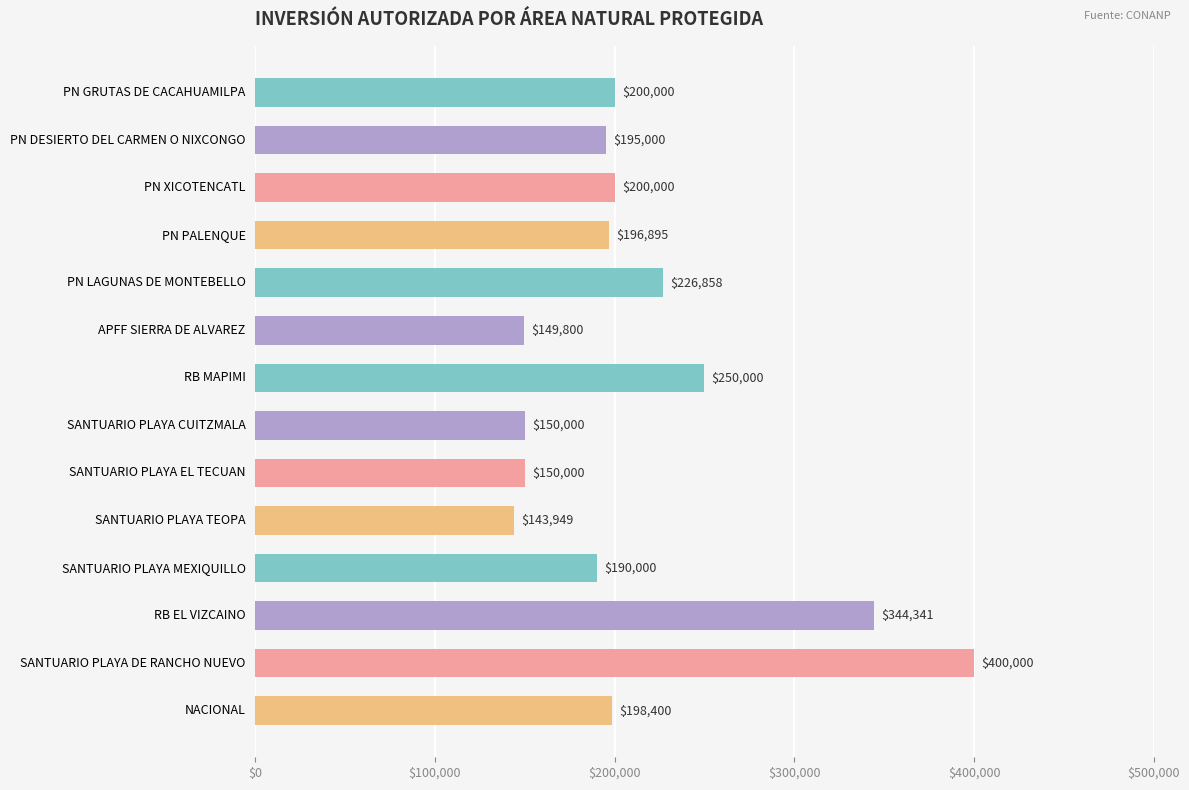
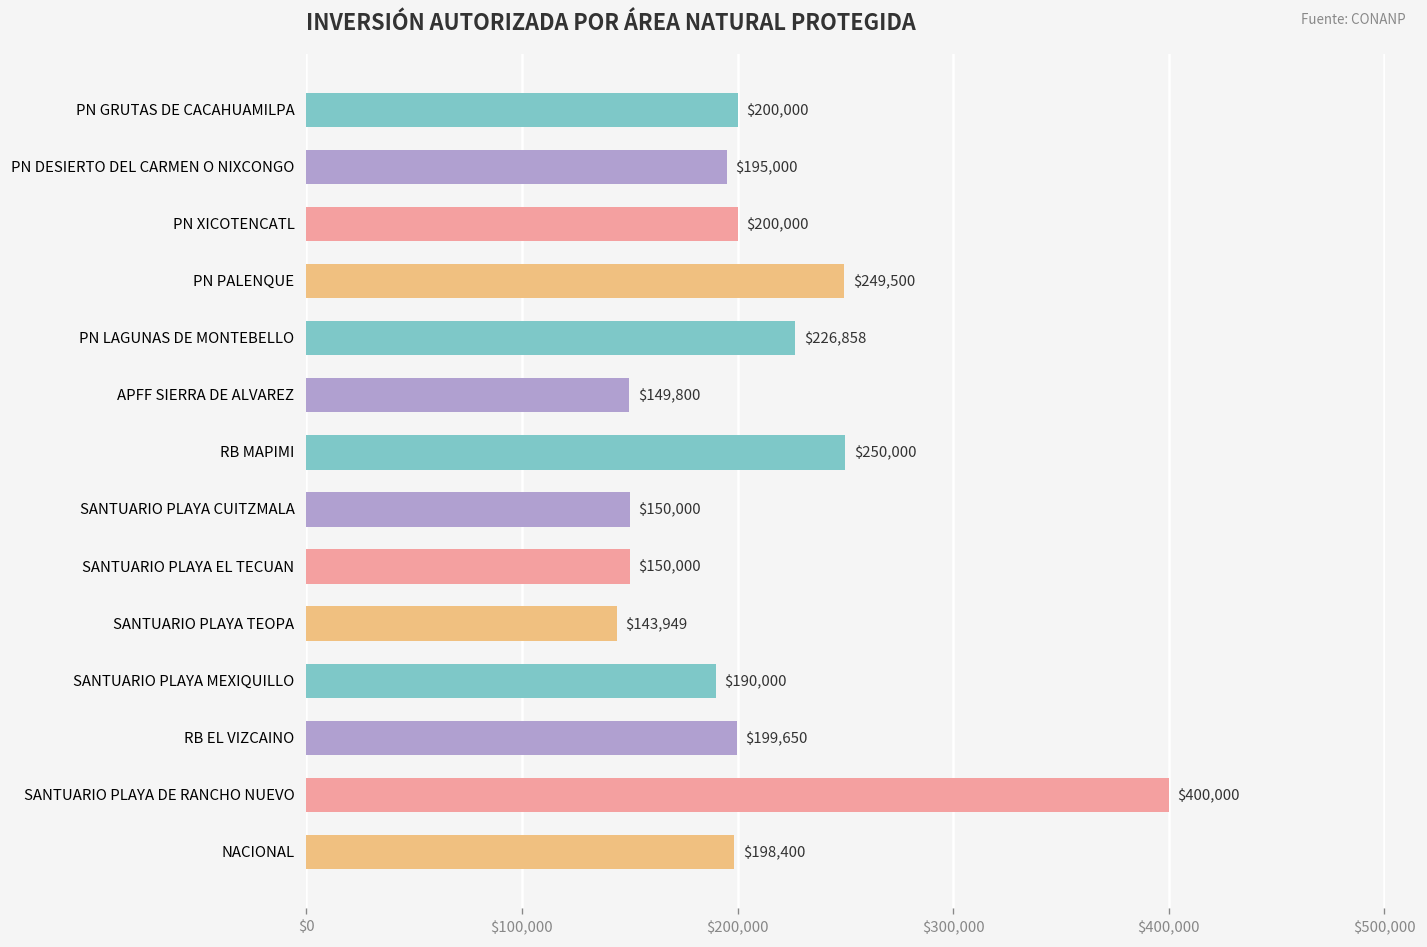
PN PALENQUE: $196,895 -> $249,500
RB EL VIZCAINO: $344,341 -> $199,650
